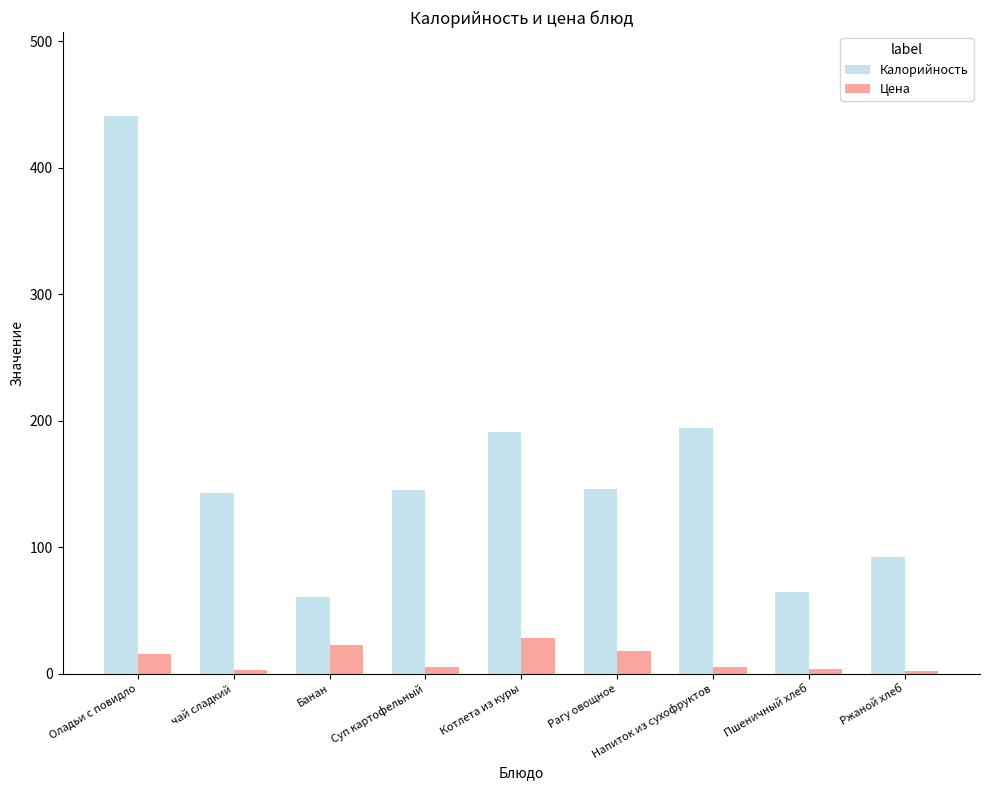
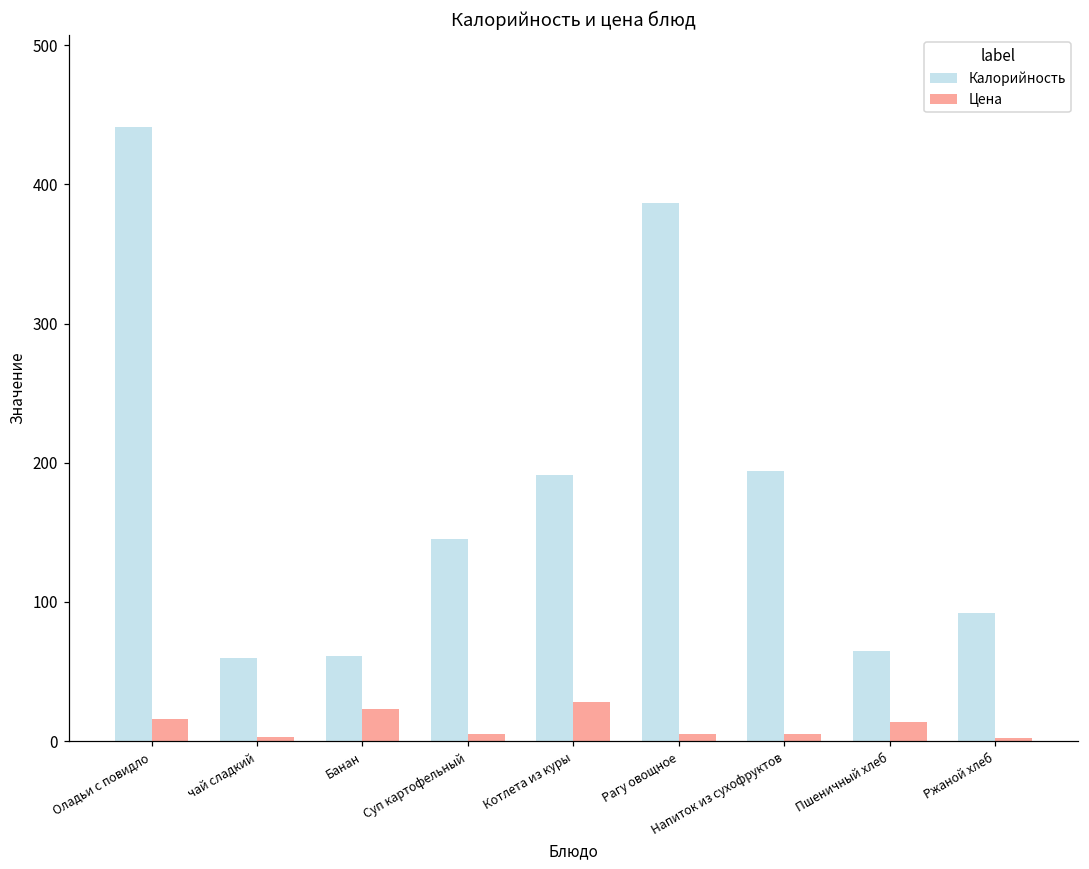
Калорийность, чай сладкий: 143 -> 60
Калорийность, Рагу овощное: 146 -> 387
Цена, Рагу овощное: 18 -> 5
Цена, Пшеничный хлеб: 4 -> 14
